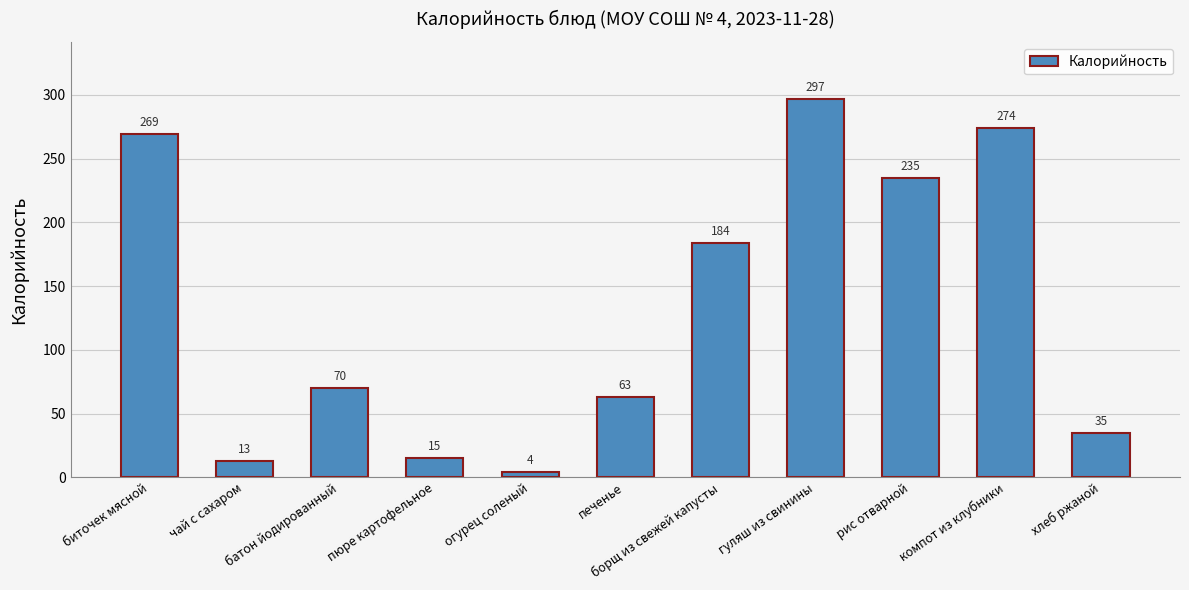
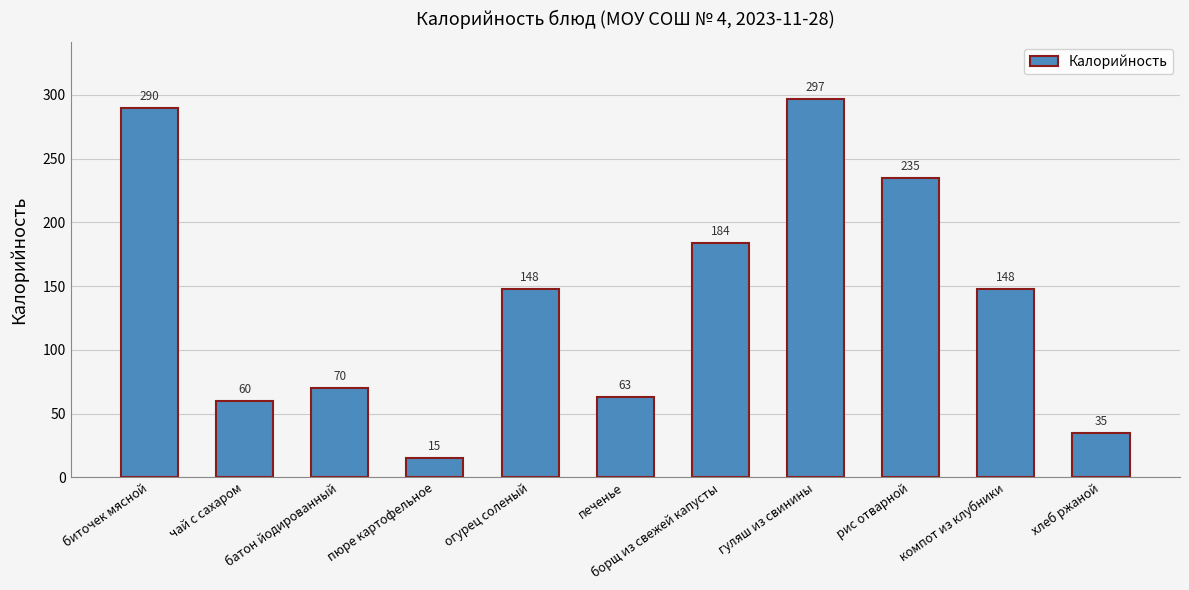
биточек мясной: 269 -> 290
чай с сахаром: 13 -> 60
огурец соленый: 4 -> 148
компот из клубники: 274 -> 148
